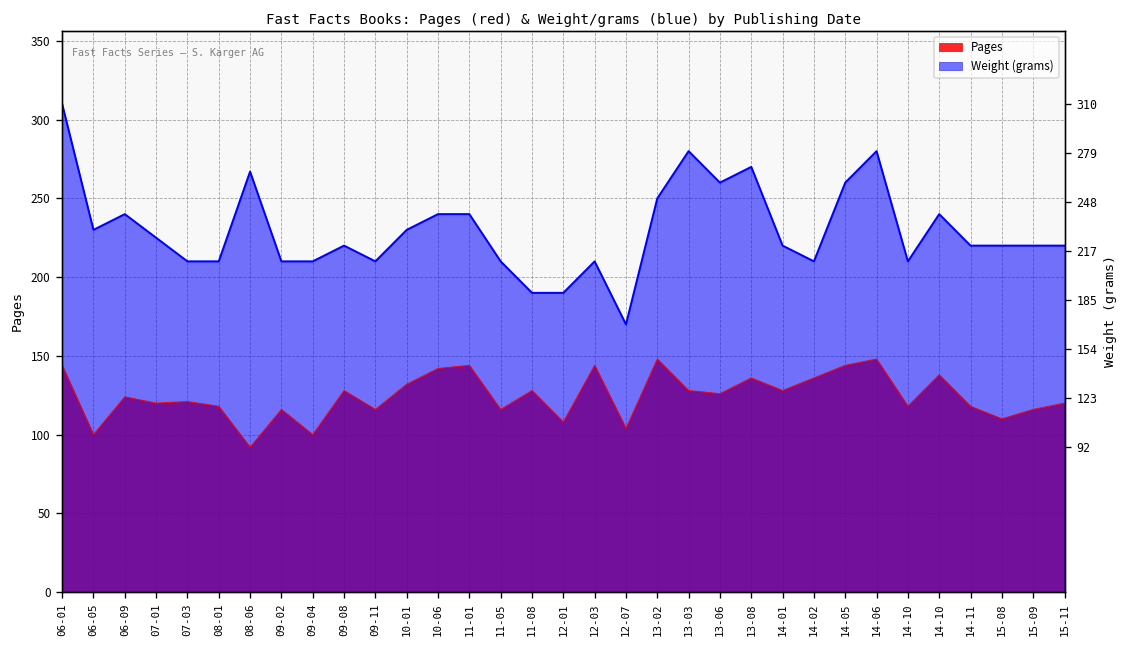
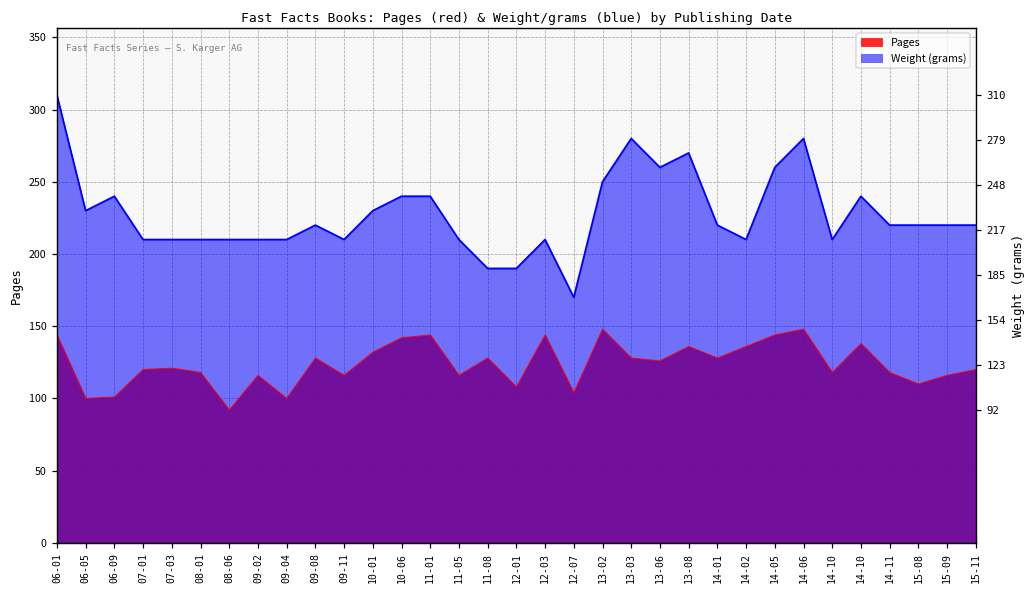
Pages, 06-09: 124 -> 101
Weight (grams), 07-01: 225 -> 210
Weight (grams), 08-06: 267 -> 210
